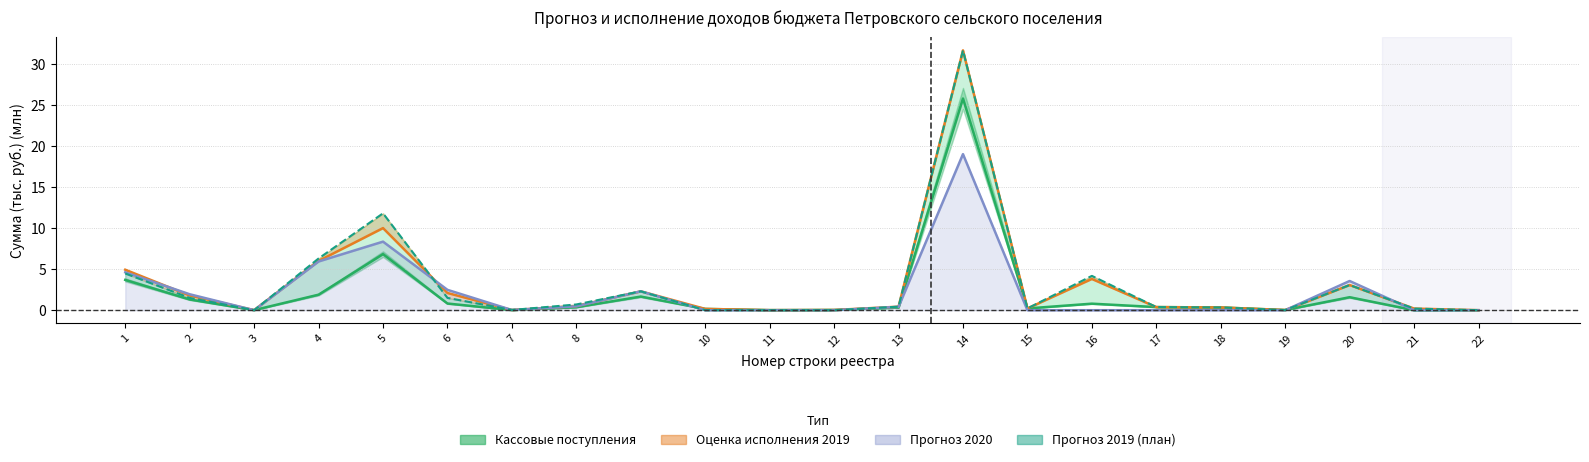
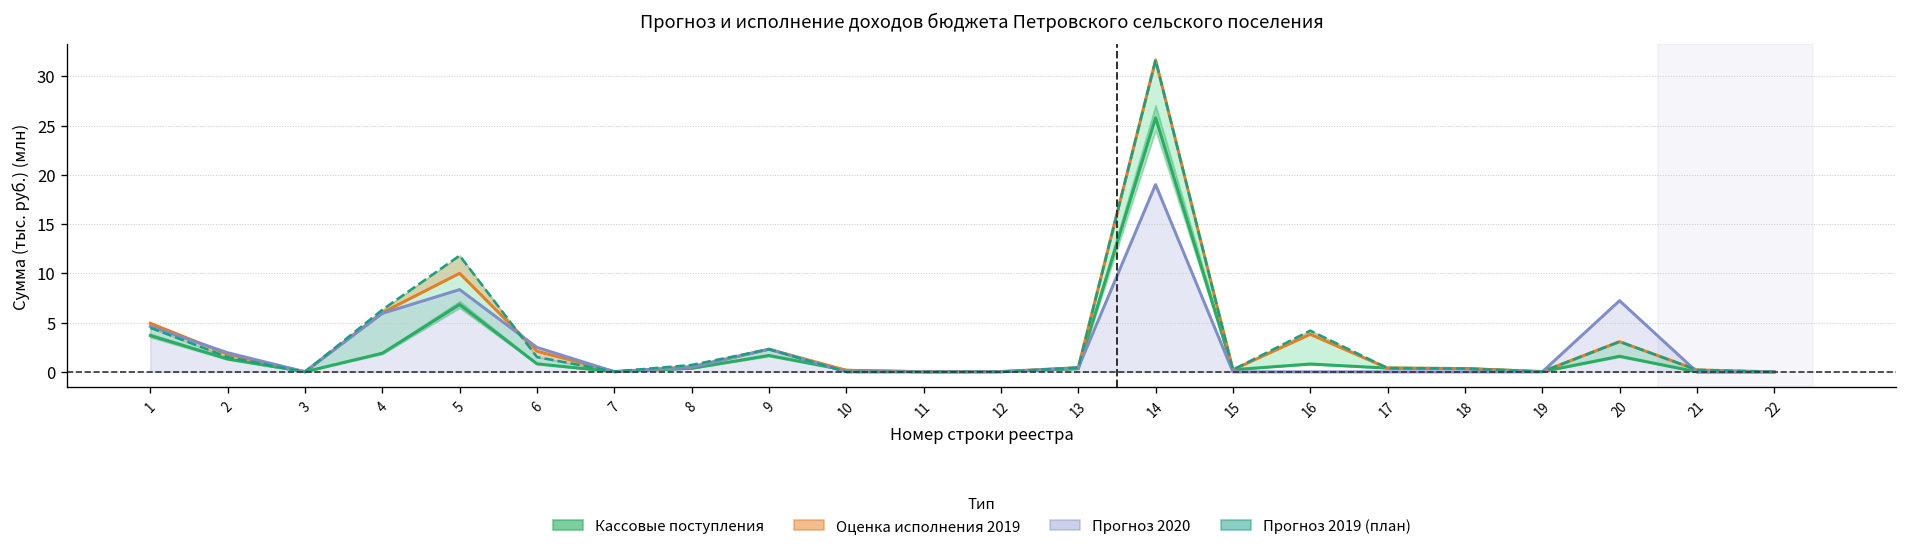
Прогноз 2020, 20: 4 -> 7
